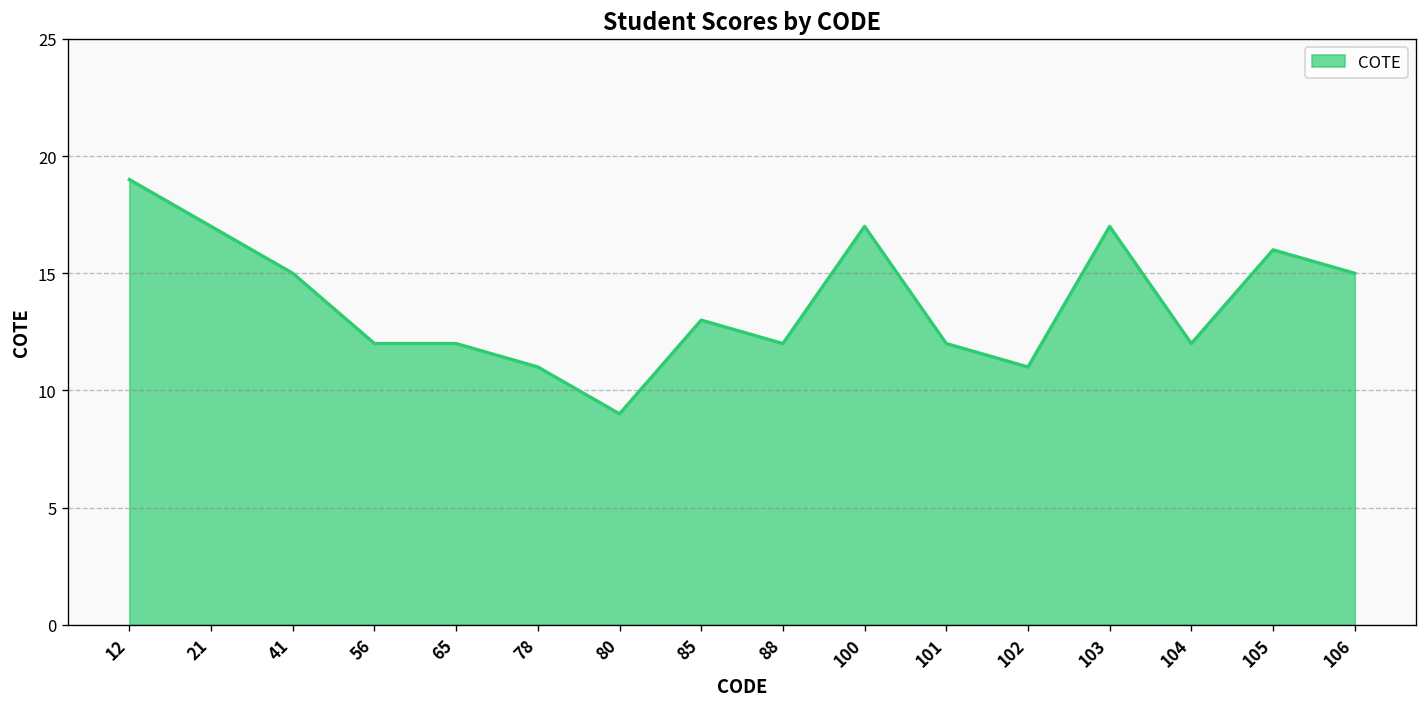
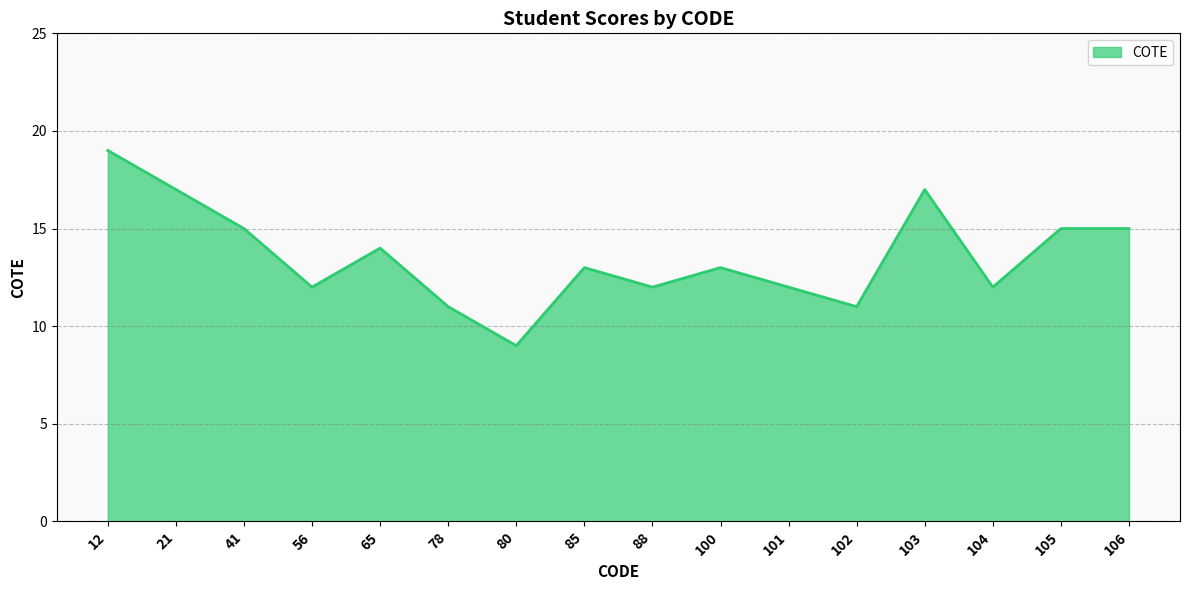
65: 12 -> 14
100: 17 -> 13
105: 16 -> 15
